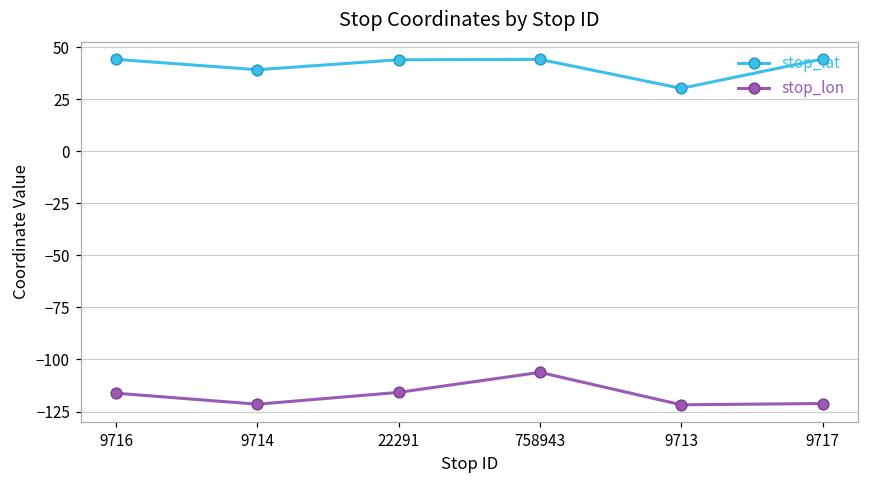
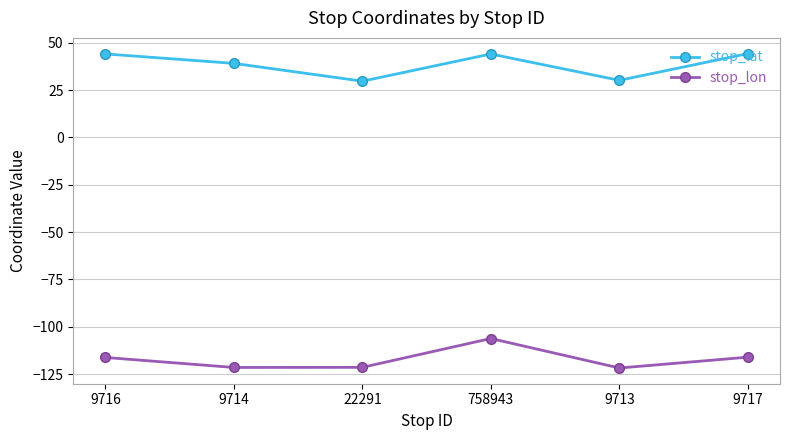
stop_lat, 22291: 44 -> 30
stop_lon, 22291: -116 -> -121
stop_lon, 9717: -121 -> -116
